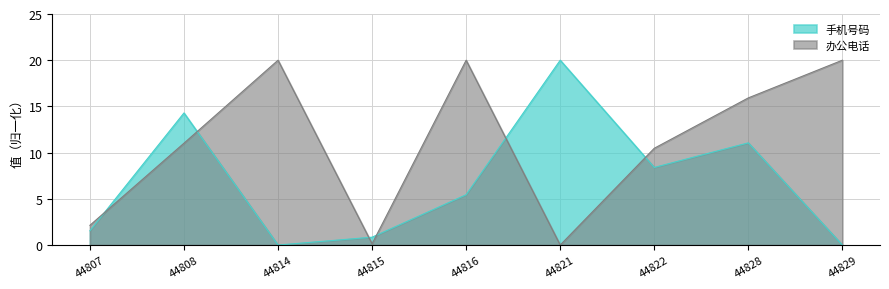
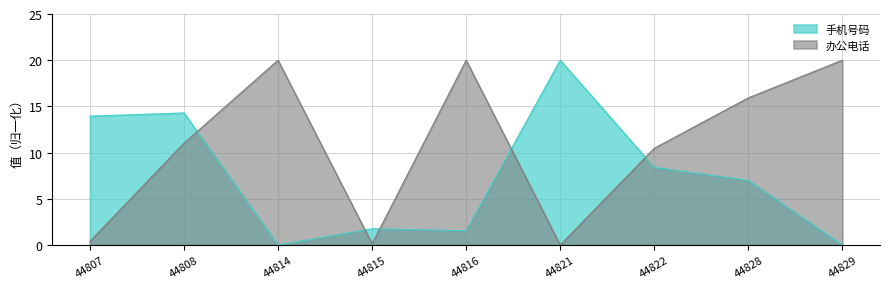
手机号码, 44807: 2 -> 14
办公电话, 44807: 2 -> 0
手机号码, 44815: 1 -> 2
手机号码, 44816: 5 -> 2
手机号码, 44828: 11 -> 7
